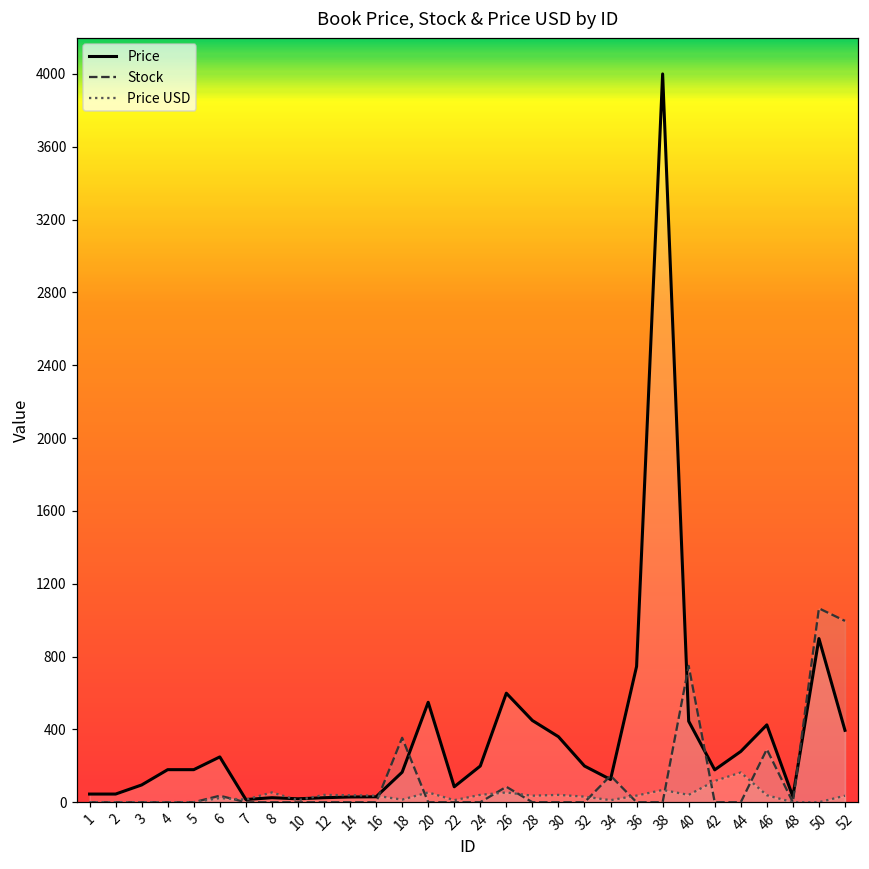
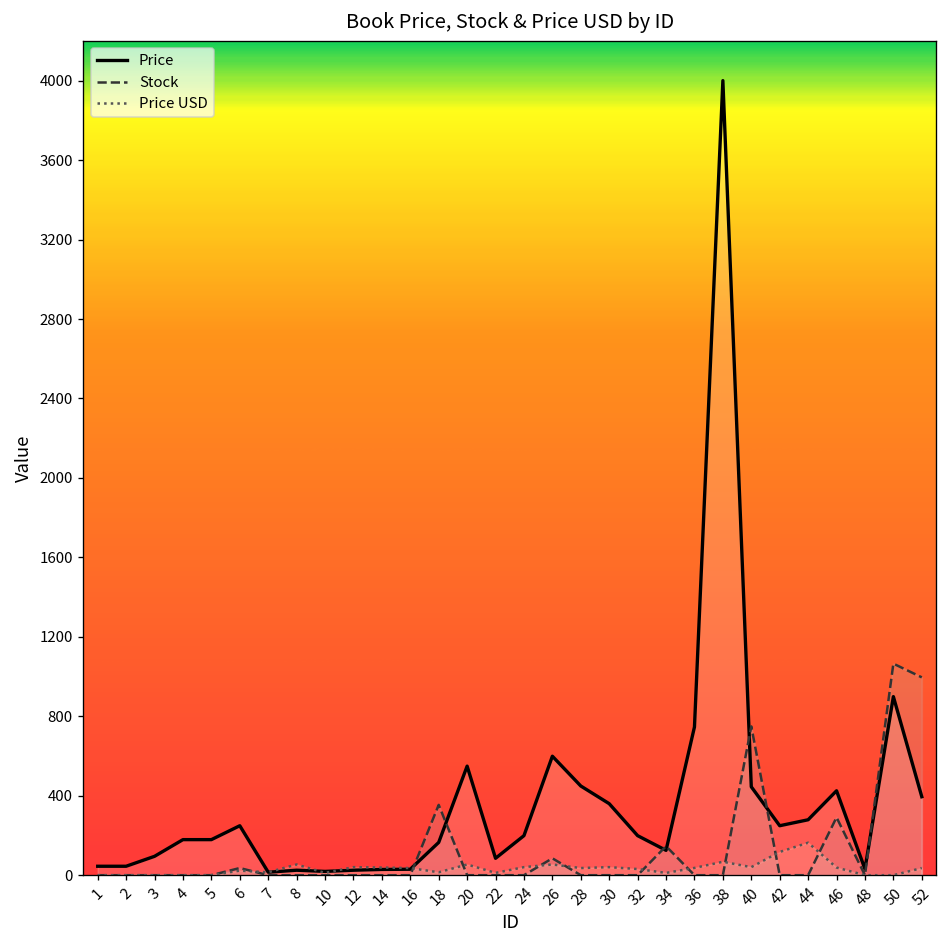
Price, 42: 180 -> 250
